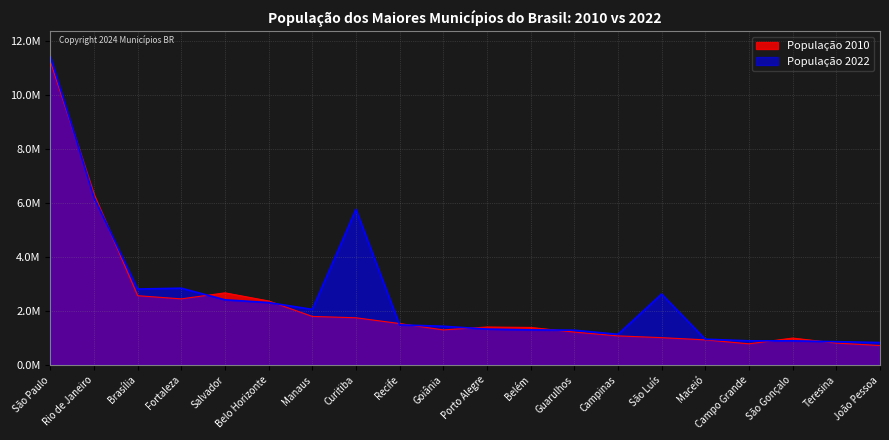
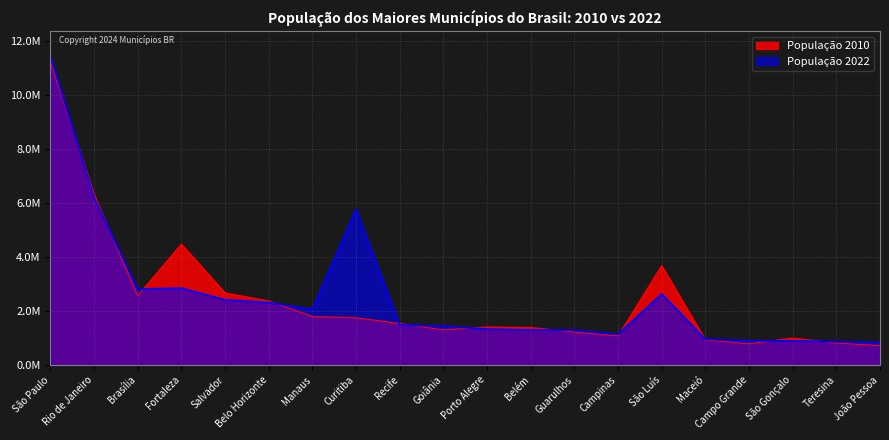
População 2010, Fortaleza: 2500000 -> 4500000
População 2010, São Luís: 1000000 -> 3700000
